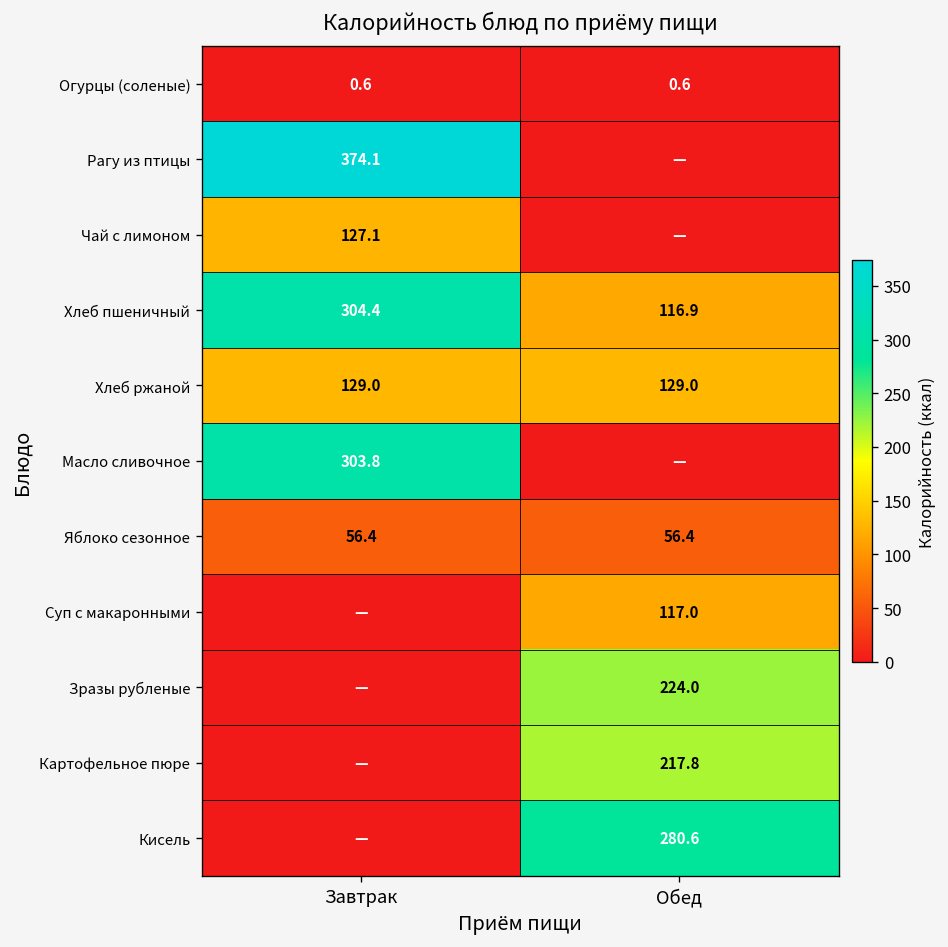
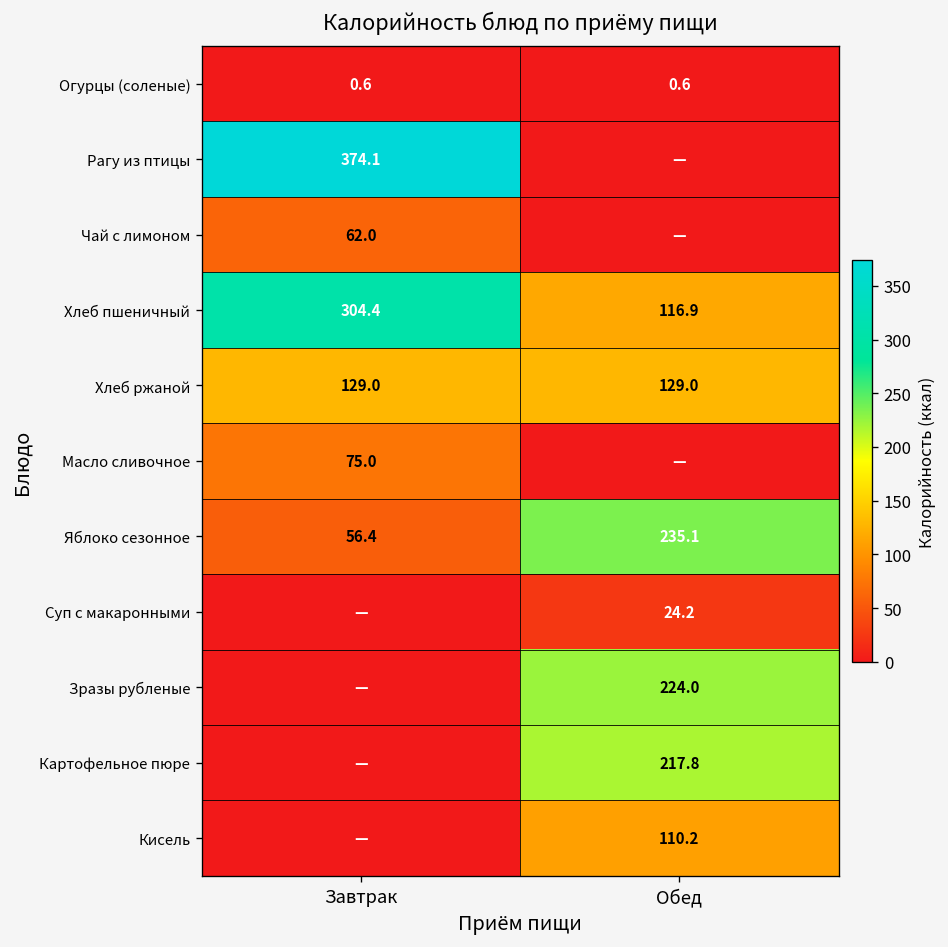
Чай с лимоном, Завтрак: 127.1 -> 62.0
Масло сливочное, Завтрак: 303.8 -> 75.0
Яблоко сезонное, Обед: 56.4 -> 235.1
Суп с макаронными, Обед: 117.0 -> 24.2
Кисель, Обед: 280.6 -> 110.2
